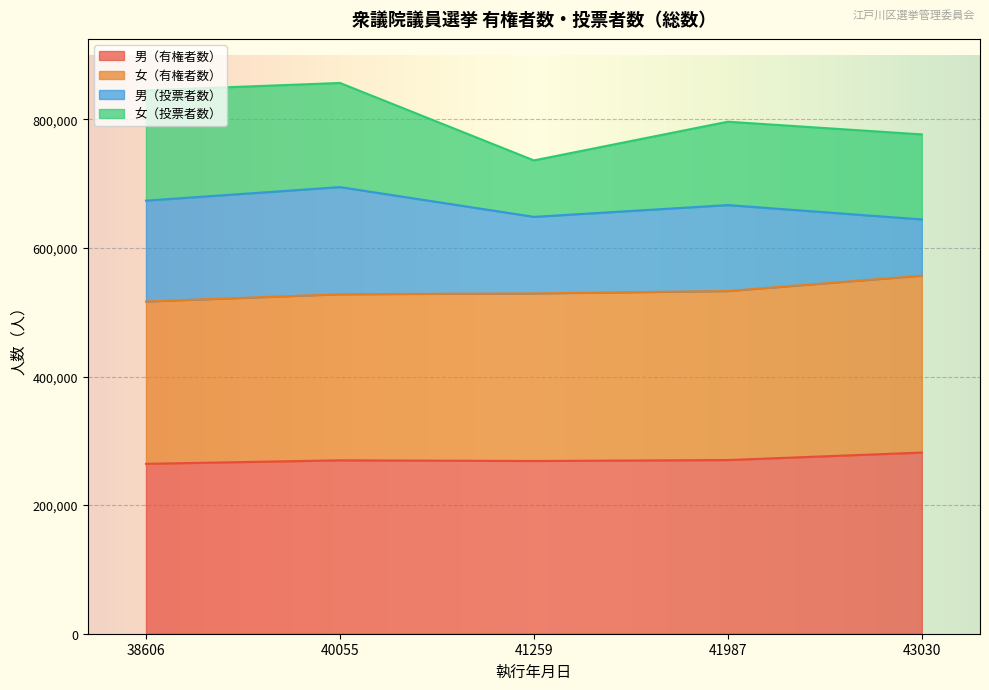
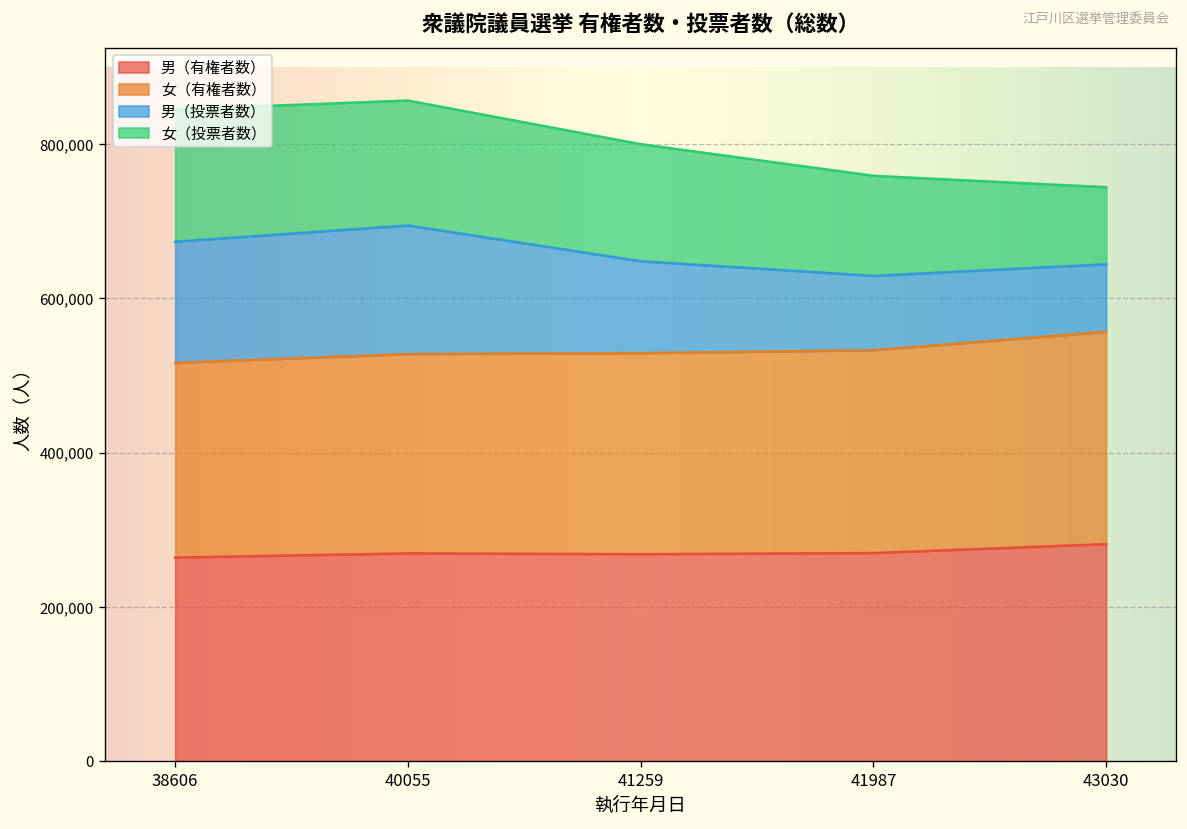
女（投票者数）, 41259: 90,000 -> 150,000
男（投票者数）, 41987: 130,000 -> 100,000
女（投票者数）, 43030: 130,000 -> 100,000
